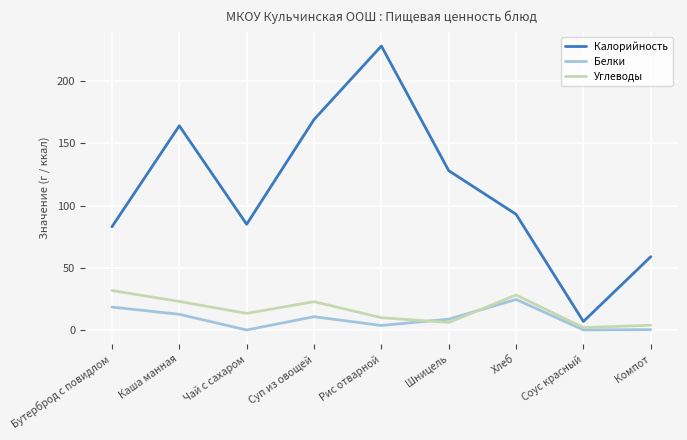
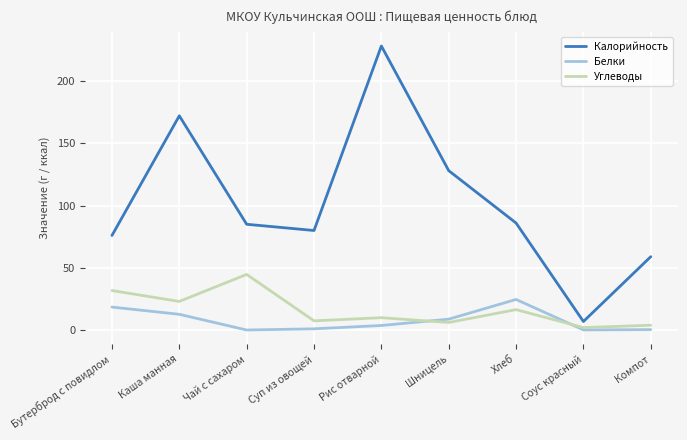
Калорийность, Бутерброд с повидлом: 83 -> 76
Калорийность, Каша манная: 164 -> 172
Углеводы, Чай с сахаром: 14 -> 45
Калорийность, Суп из овощей: 169 -> 80
Белки, Суп из овощей: 11 -> 1
Углеводы, Суп из овощей: 23 -> 8
Калорийность, Хлеб: 93 -> 86
Углеводы, Хлеб: 28 -> 17
